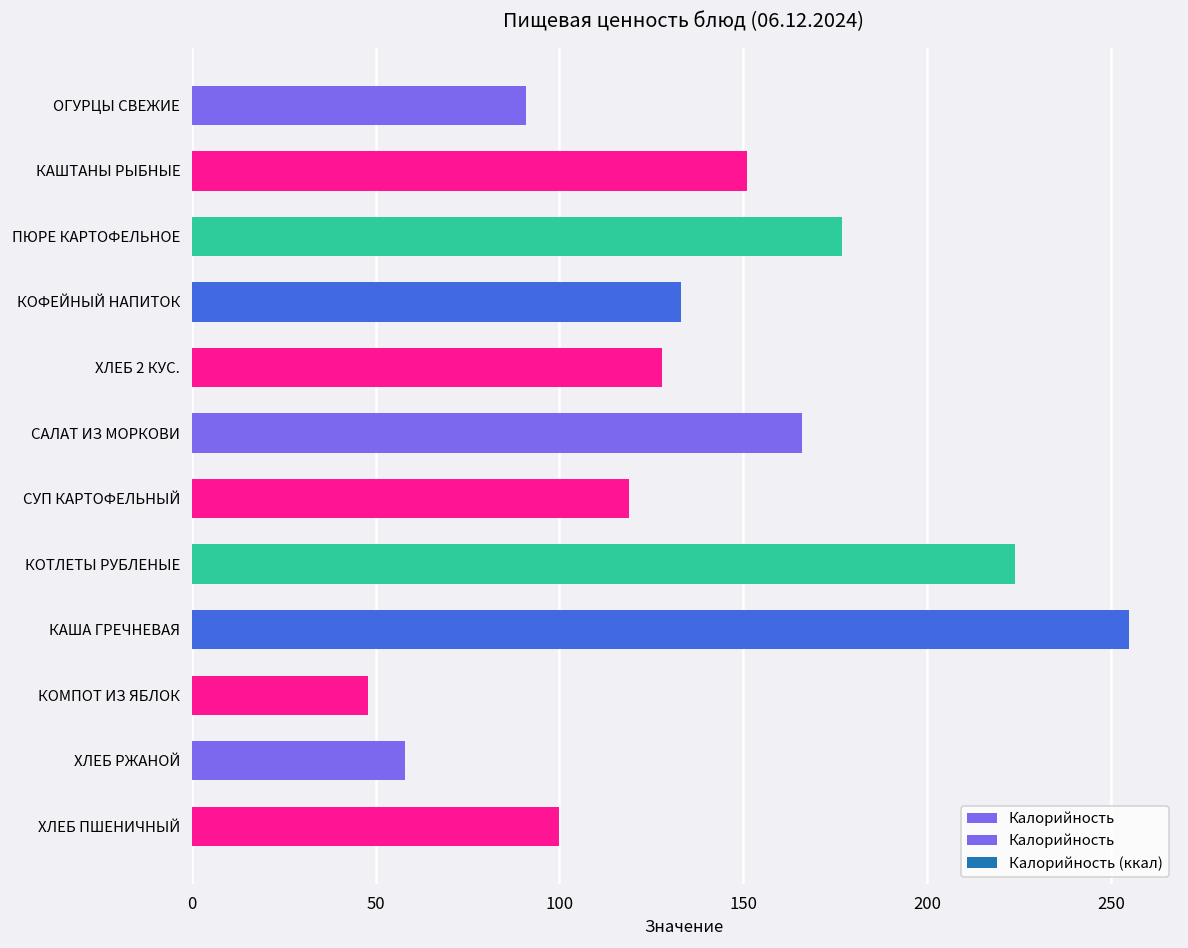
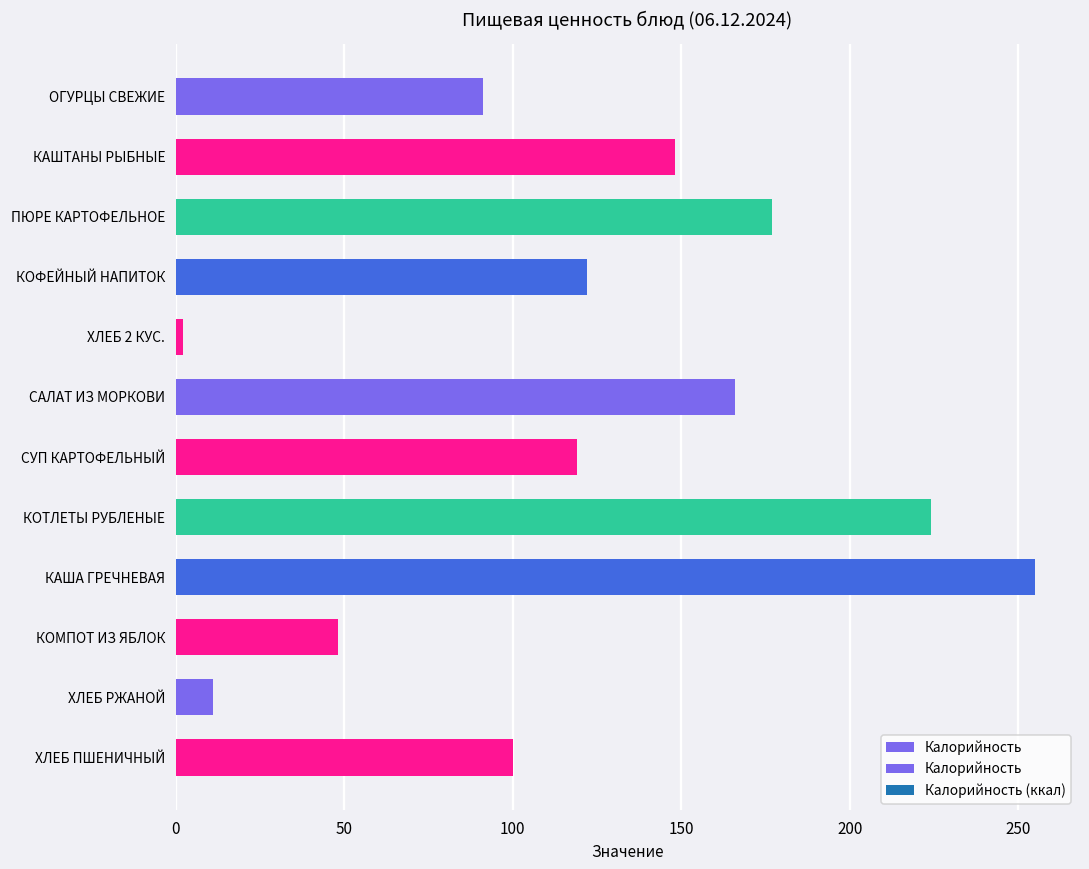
КАШТАНЫ РЫБНЫЕ: 151 -> 148
КОФЕЙНЫЙ НАПИТОК: 133 -> 122
ХЛЕБ 2 КУС.: 128 -> 2
ХЛЕБ РЖАНОЙ: 58 -> 11
